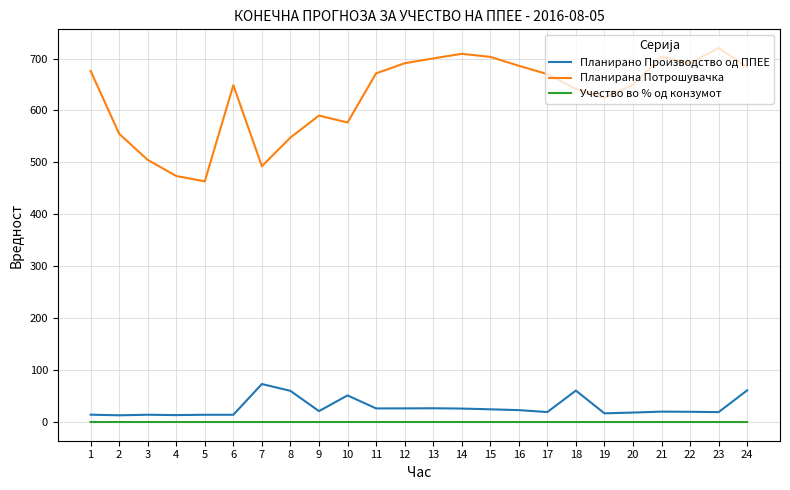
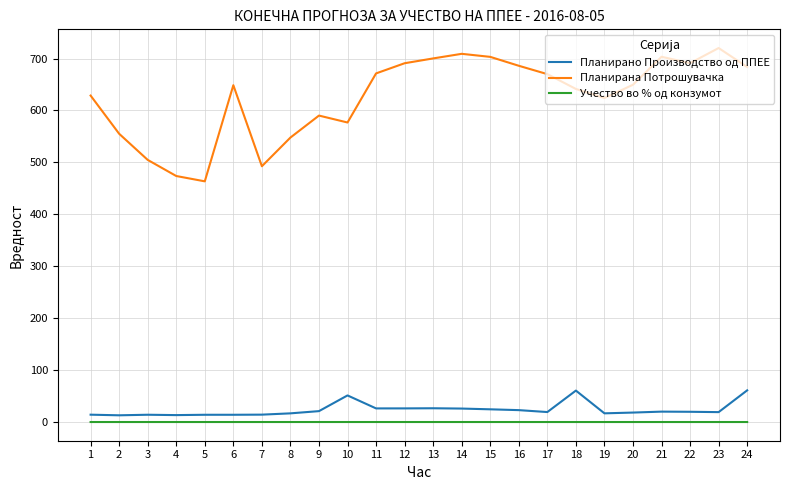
Планирана Потрошувачка, 1: 680 -> 630
Планирано Производство од ППЕЕ, 7: 70 -> 10
Планирано Производство од ППЕЕ, 8: 60 -> 20
